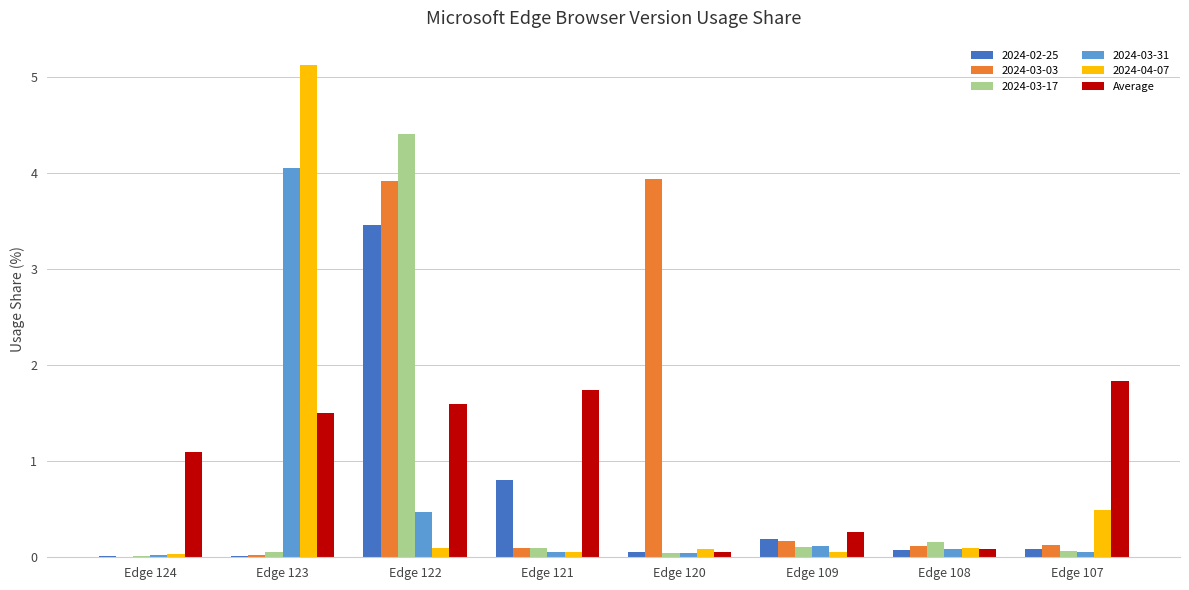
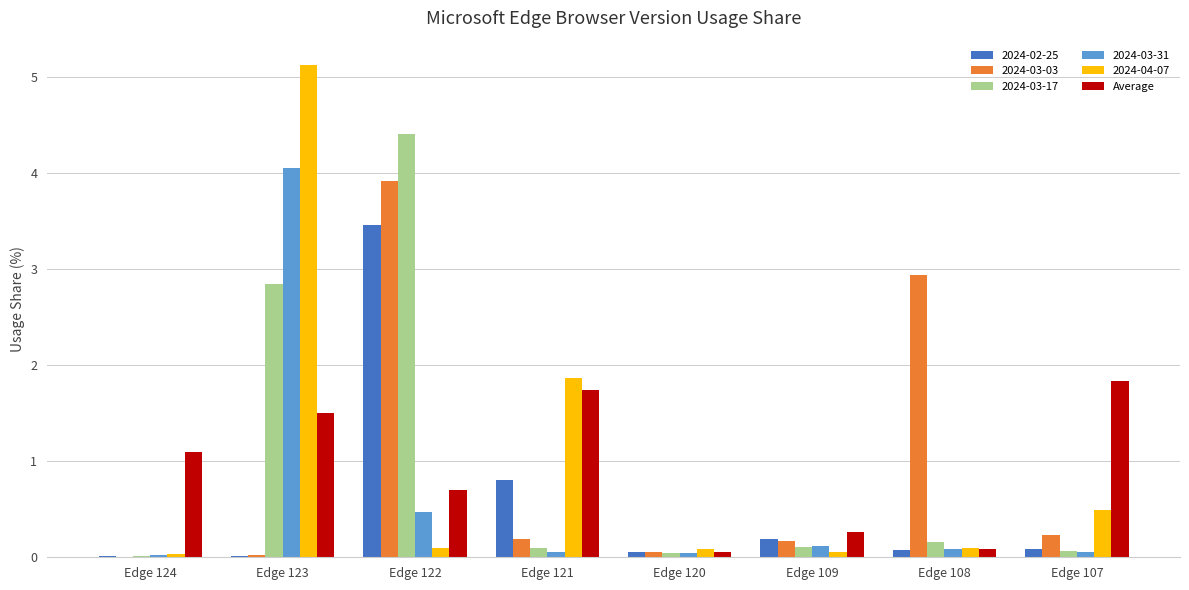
2024-03-17, Edge 123: 0.1 -> 2.8
Average, Edge 122: 1.6 -> 0.7
2024-03-03, Edge 121: 0.1 -> 0.2
2024-04-07, Edge 121: 0.1 -> 1.9
2024-03-03, Edge 120: 3.9 -> 0.1
2024-03-03, Edge 108: 0.1 -> 2.9
2024-03-03, Edge 107: 0.1 -> 0.2
